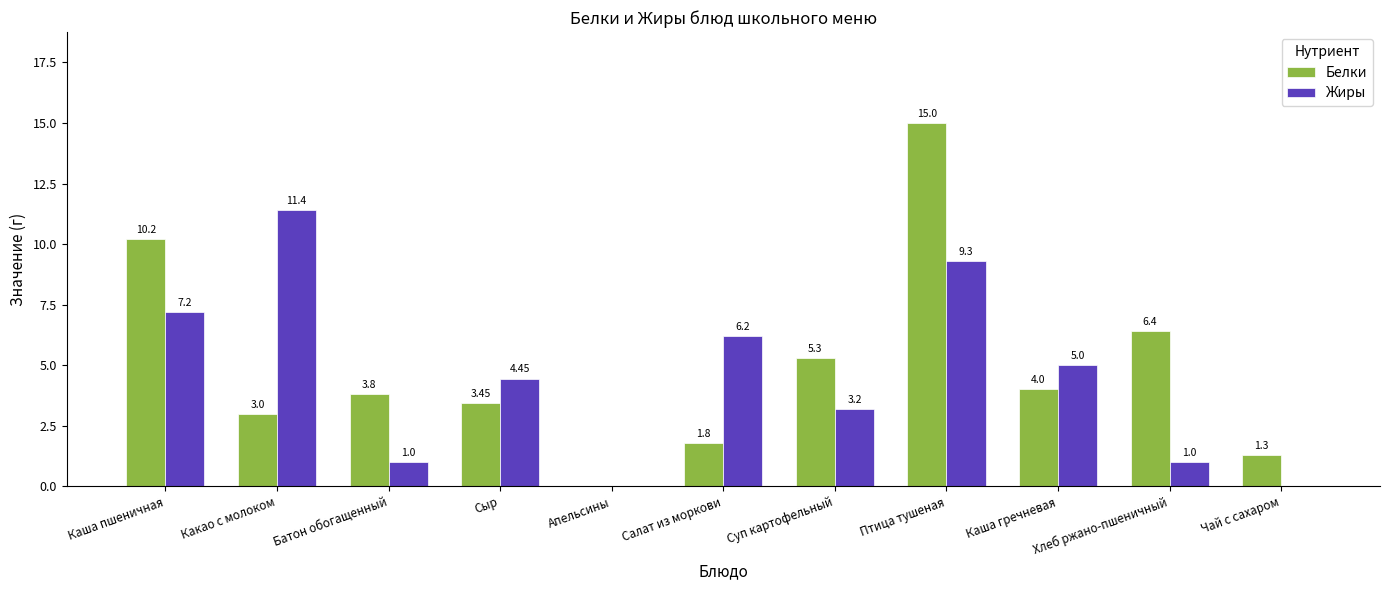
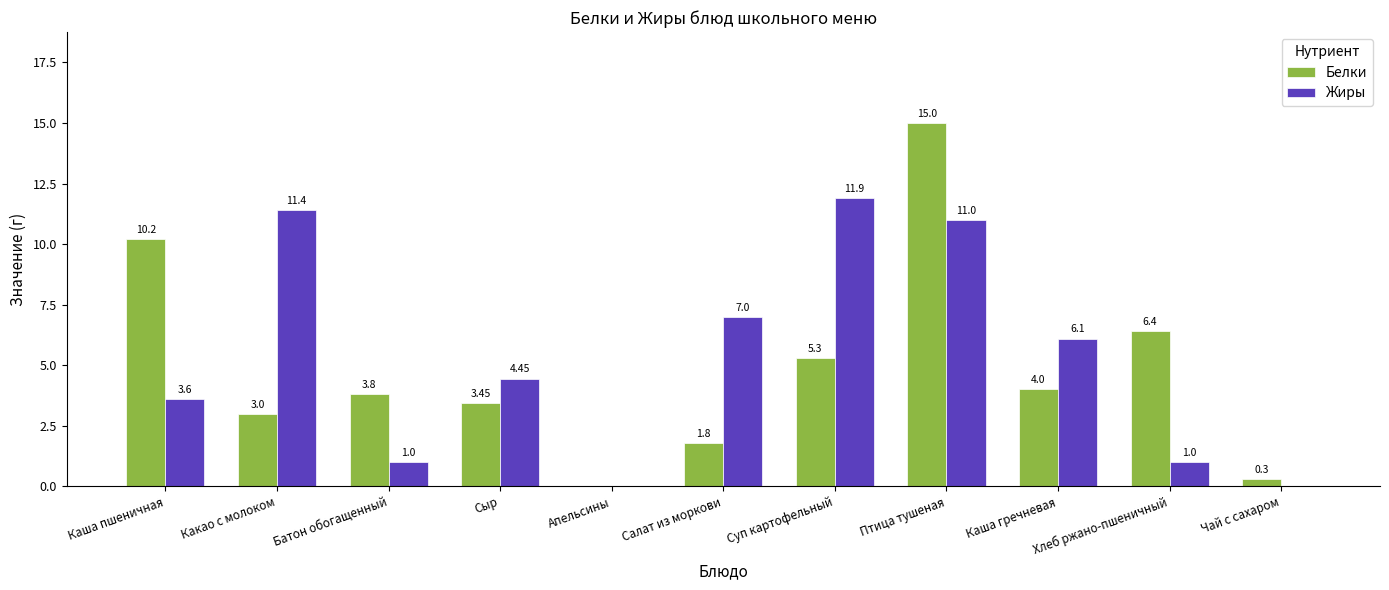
Жиры, Каша пшеничная: 7.2 -> 3.6
Жиры, Салат из моркови: 6.2 -> 7.0
Жиры, Суп картофельный: 3.2 -> 11.9
Жиры, Птица тушеная: 9.3 -> 11.0
Жиры, Каша гречневая: 5.0 -> 6.1
Белки, Чай с сахаром: 1.3 -> 0.3
